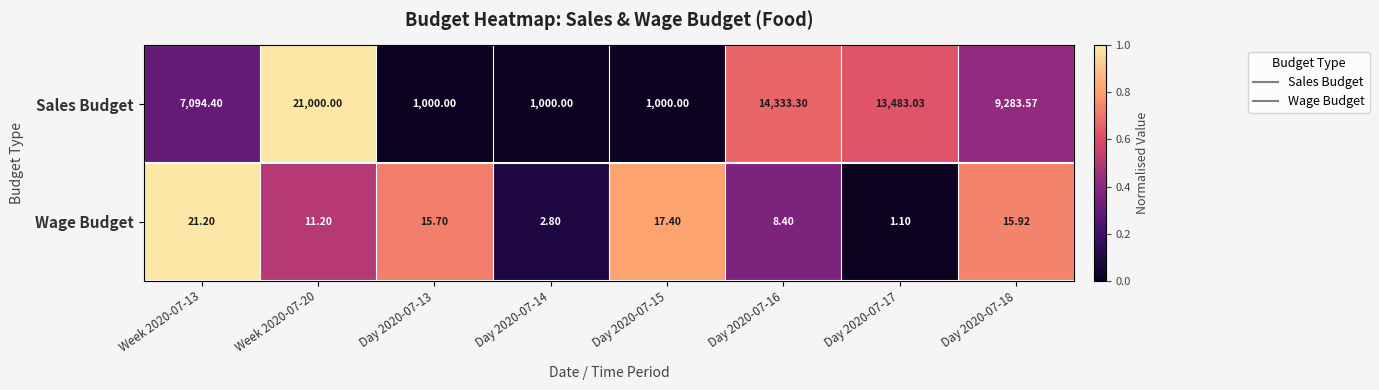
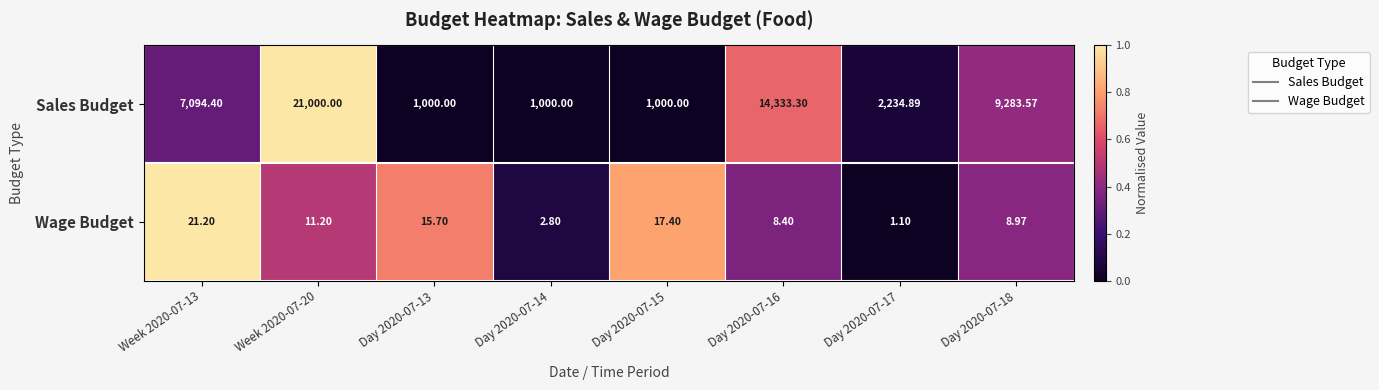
Sales Budget, Day 2020-07-17: 13,483.03 -> 2,234.89
Wage Budget, Day 2020-07-18: 15.92 -> 8.97
